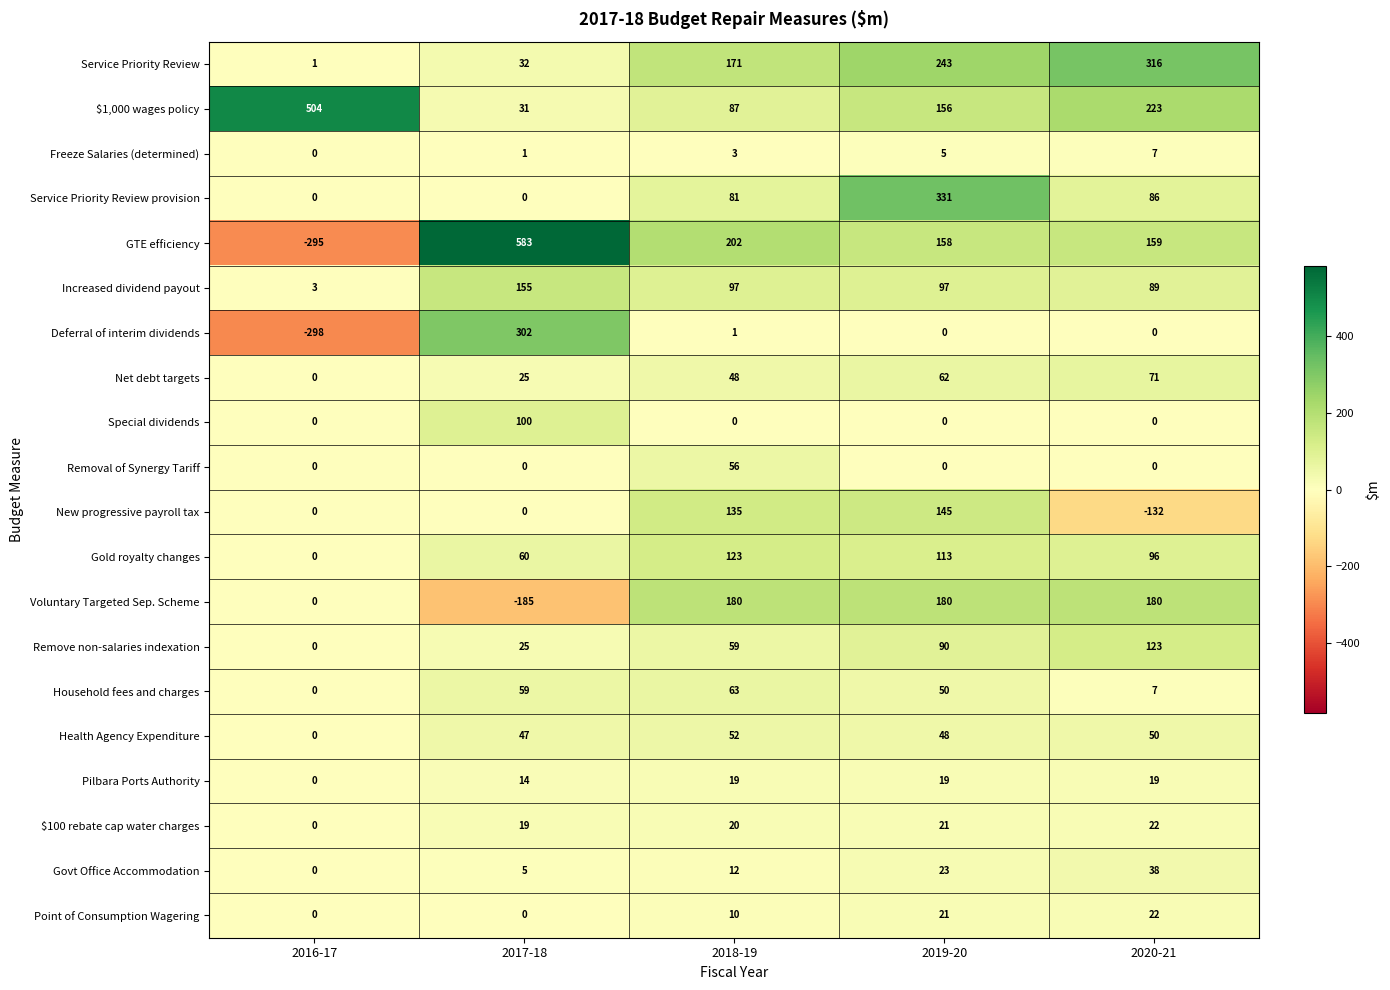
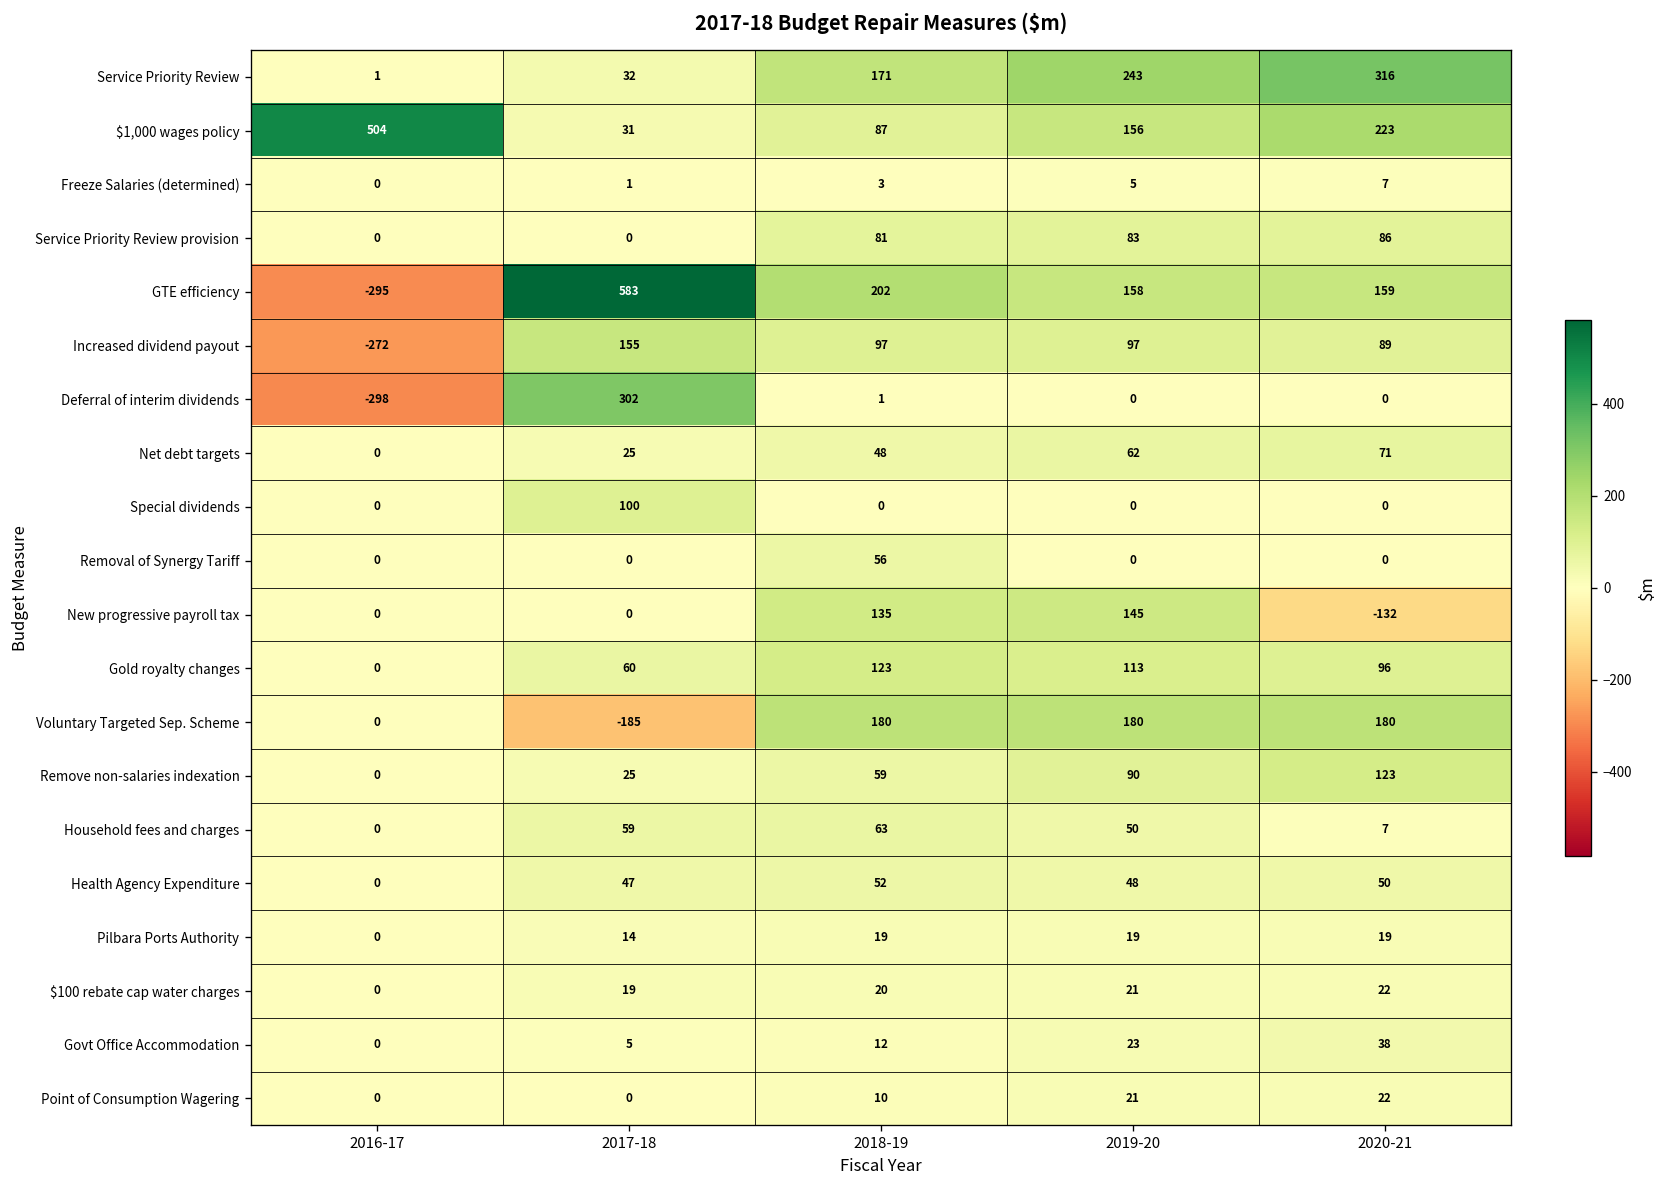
Service Priority Review provision, 2019-20: 331 -> 83
Increased dividend payout, 2016-17: 3 -> -272
